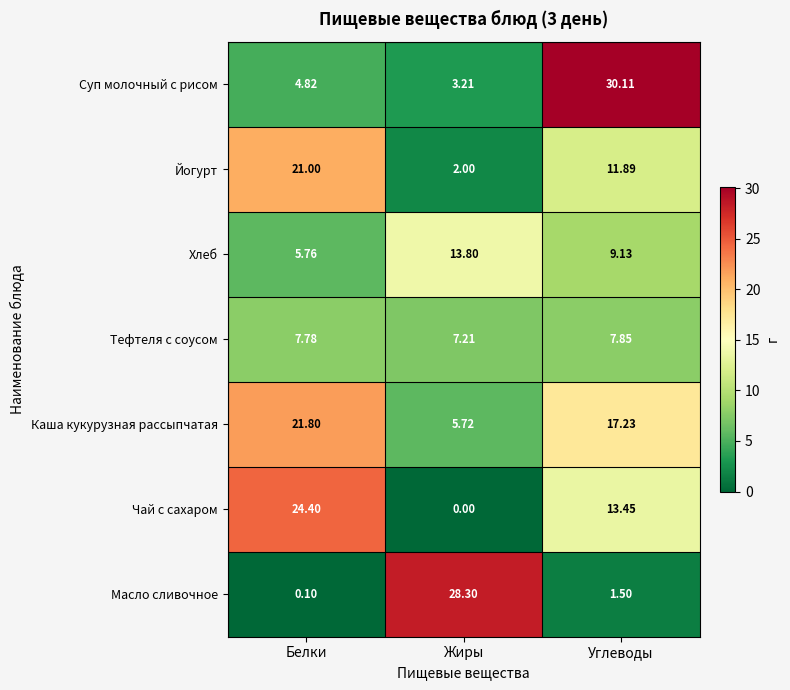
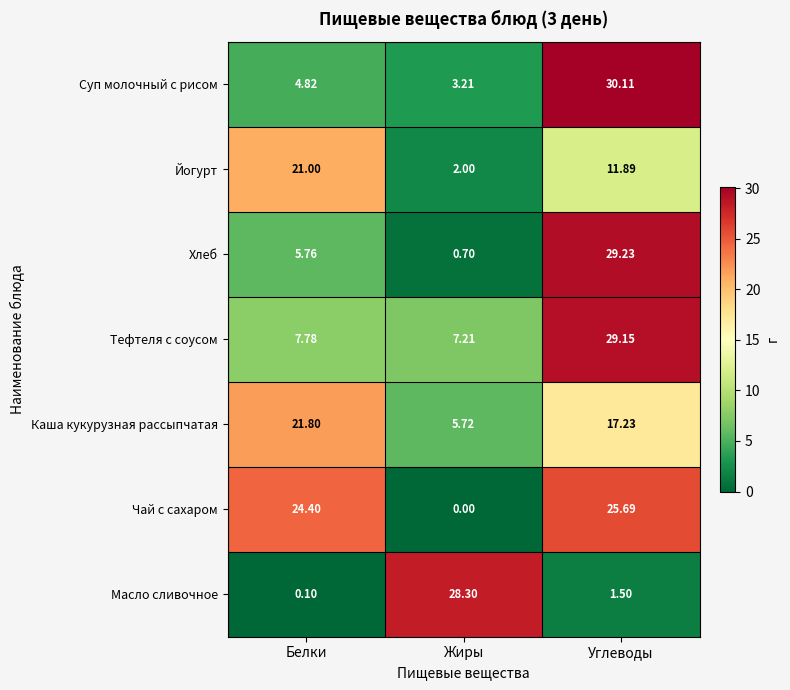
Хлеб, Жиры: 13.80 -> 0.70
Хлеб, Углеводы: 9.13 -> 29.23
Тефтеля с соусом, Углеводы: 7.85 -> 29.15
Чай с сахаром, Углеводы: 13.45 -> 25.69
